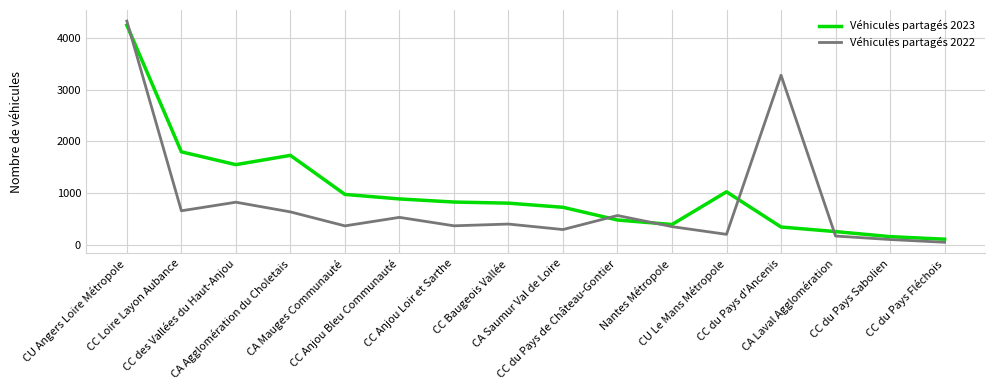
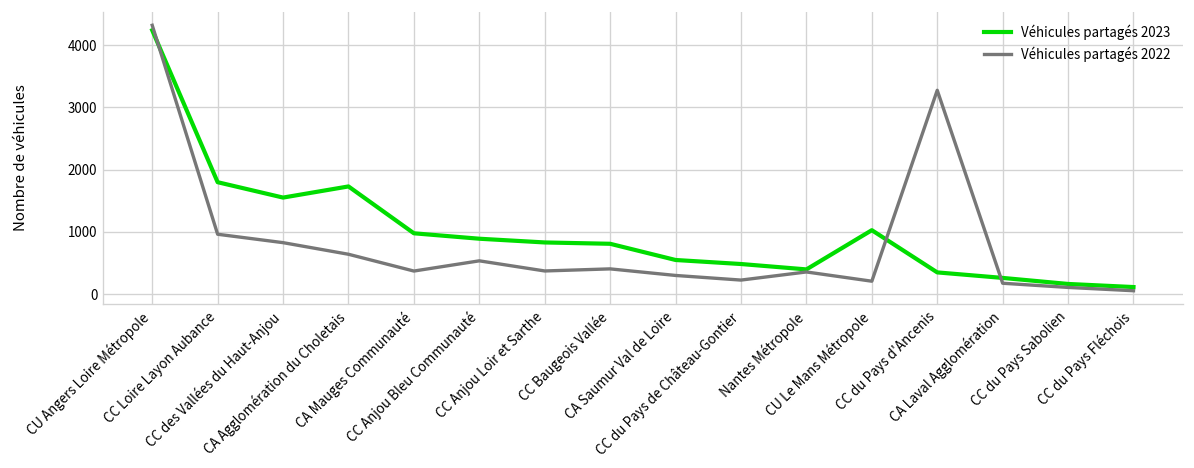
Véhicules partagés 2022, CC Loire Layon Aubance: 700 -> 1000
Véhicules partagés 2023, CA Saumur Val de Loire: 700 -> 500
Véhicules partagés 2022, CC du Pays de Château-Gontier: 600 -> 200
